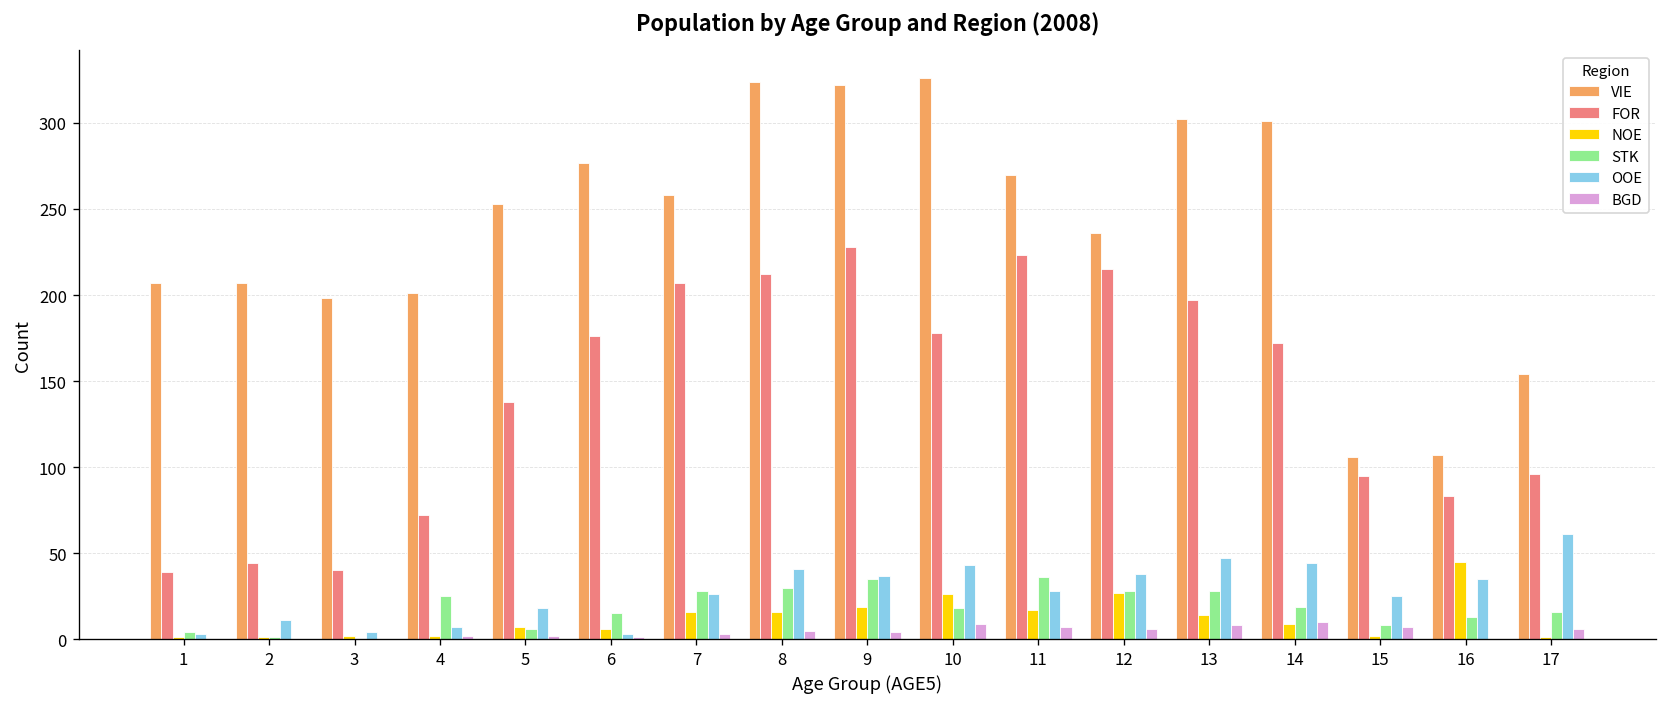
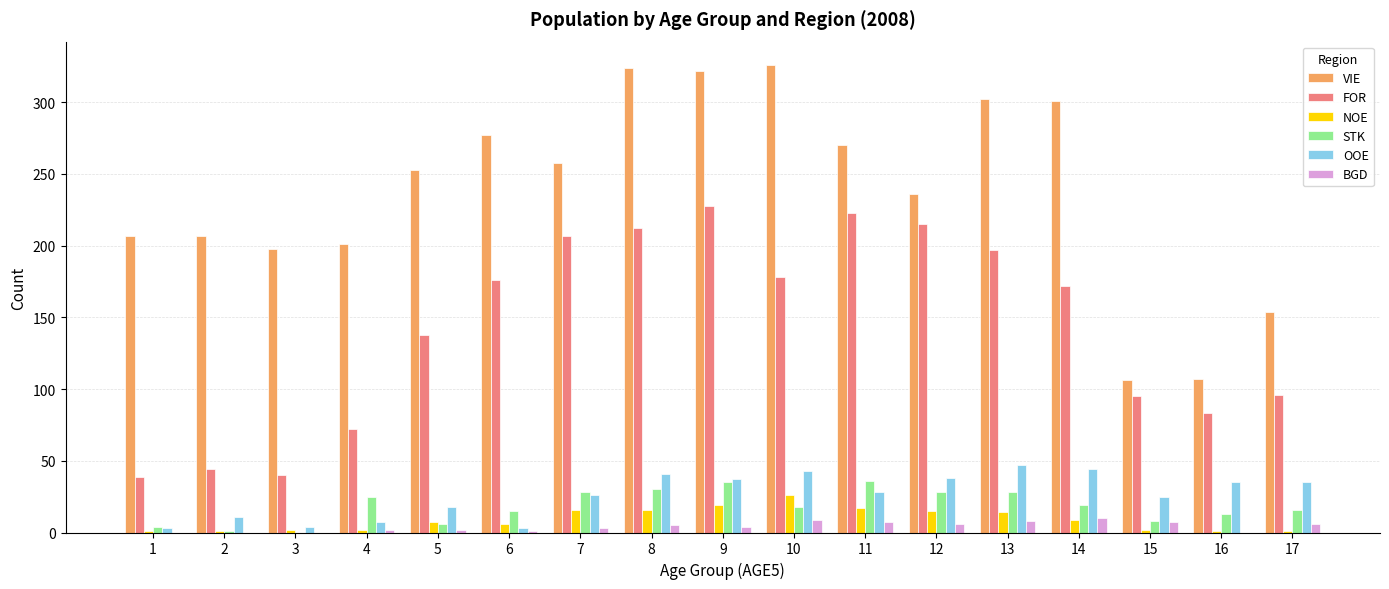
NOE, 12: 27 -> 15
NOE, 16: 45 -> 1
OOE, 17: 61 -> 35
